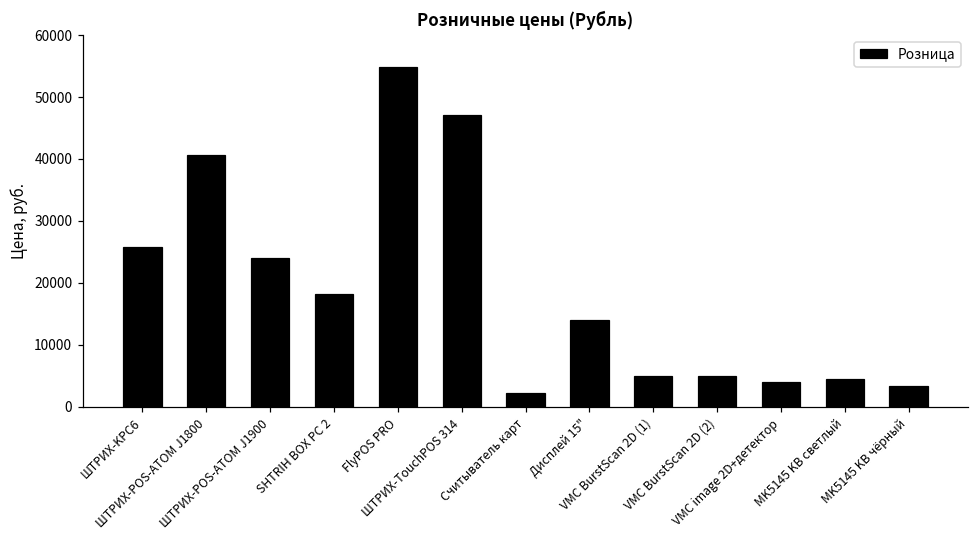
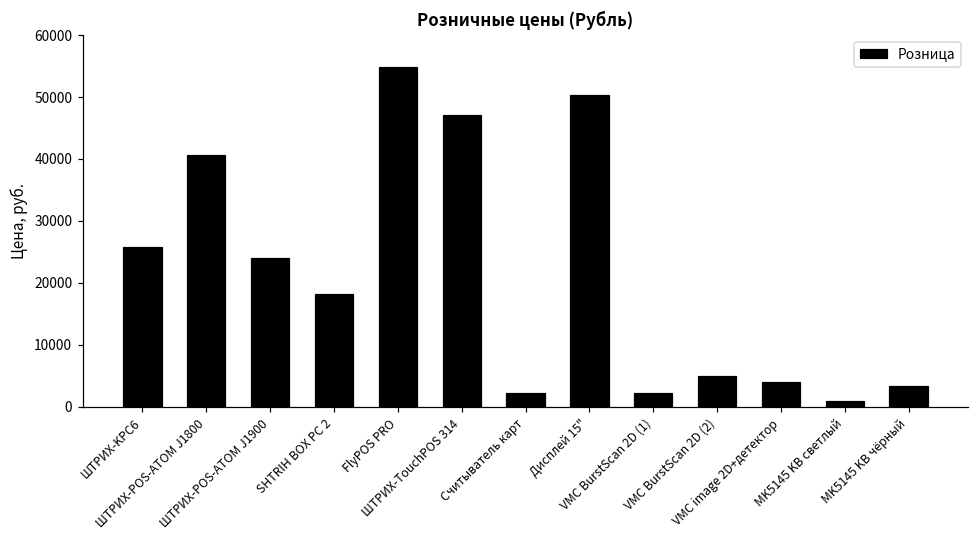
Дисплей 15": 14000 -> 50000
VMC BurstScan 2D (1): 5000 -> 2000
MK5145 KB светлый: 4000 -> 1000
